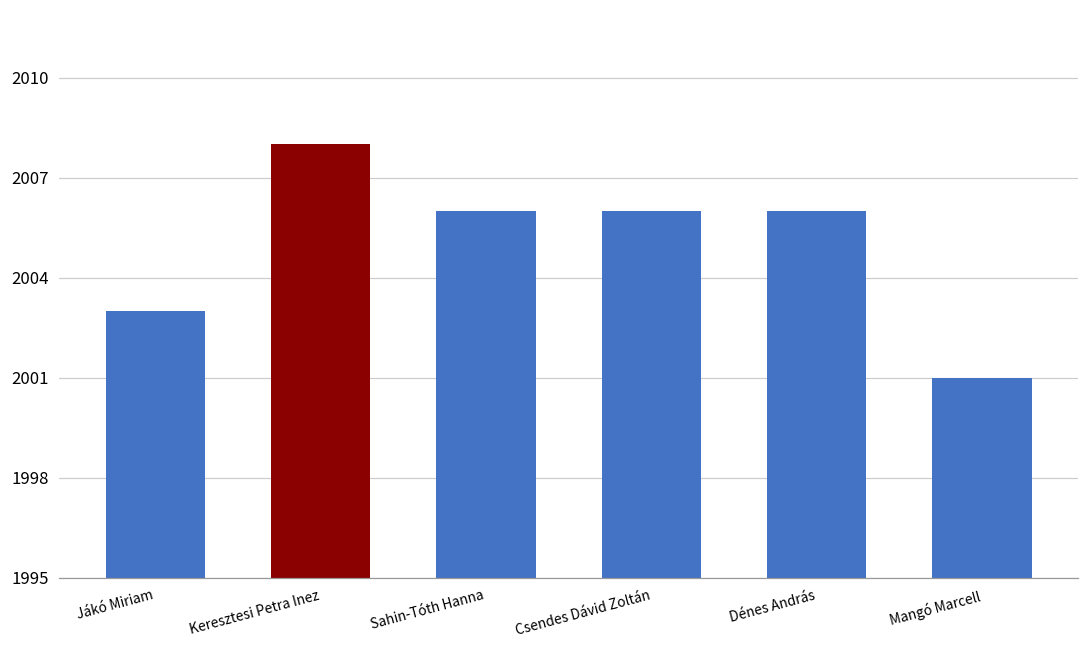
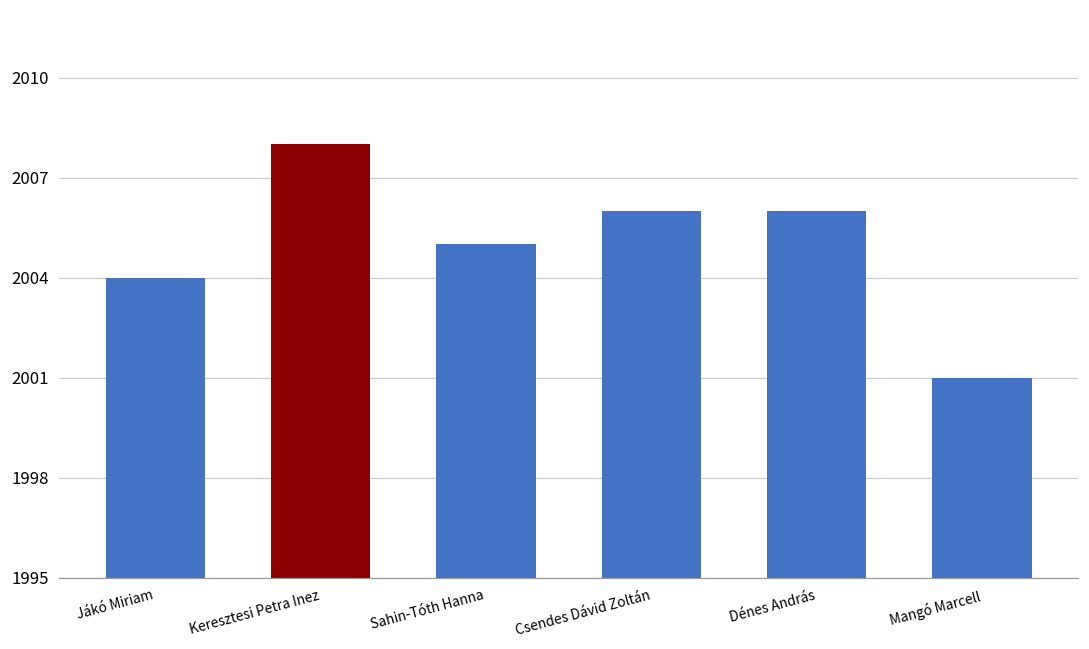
Jákó Miriam: 2003 -> 2004
Sahin-Tóth Hanna: 2006 -> 2005
